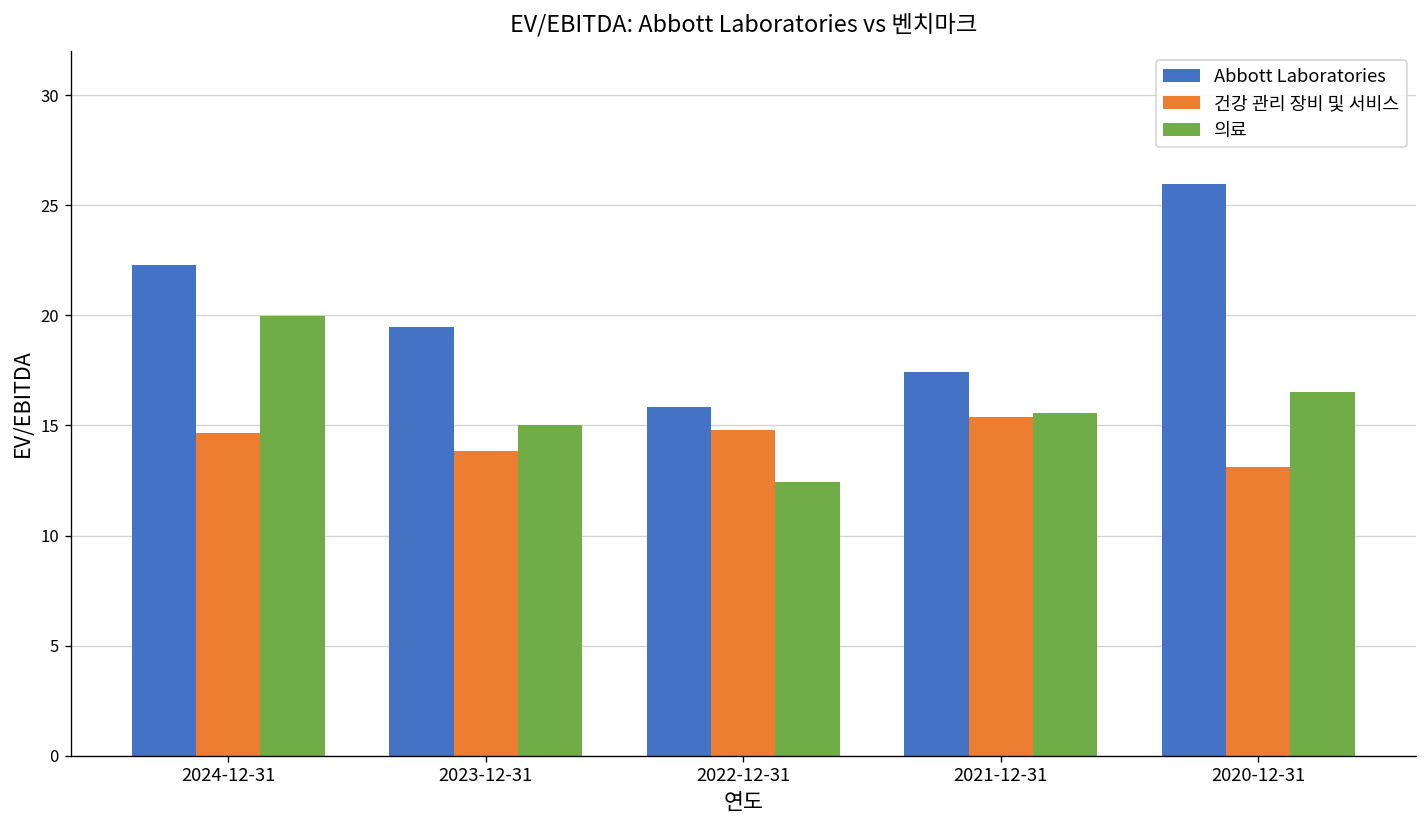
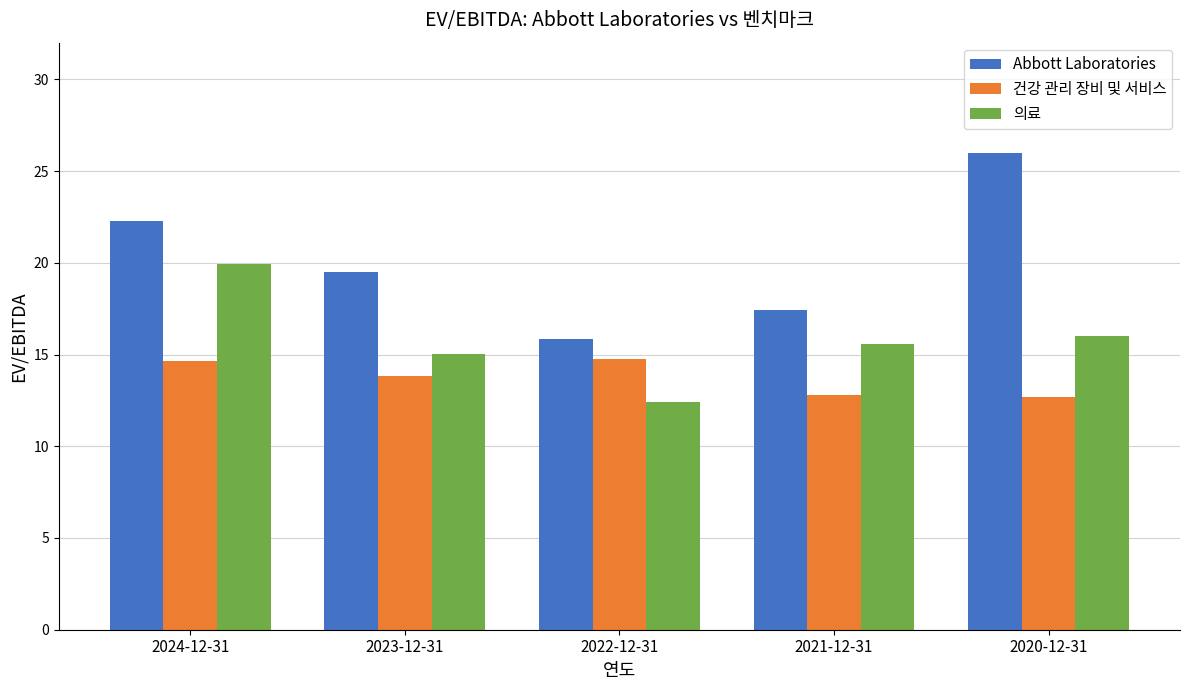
건강 관리 장비 및 서비스, 2021-12-31: 15.4 -> 12.8
건강 관리 장비 및 서비스, 2020-12-31: 13.1 -> 12.7
의료, 2020-12-31: 16.5 -> 16.0
